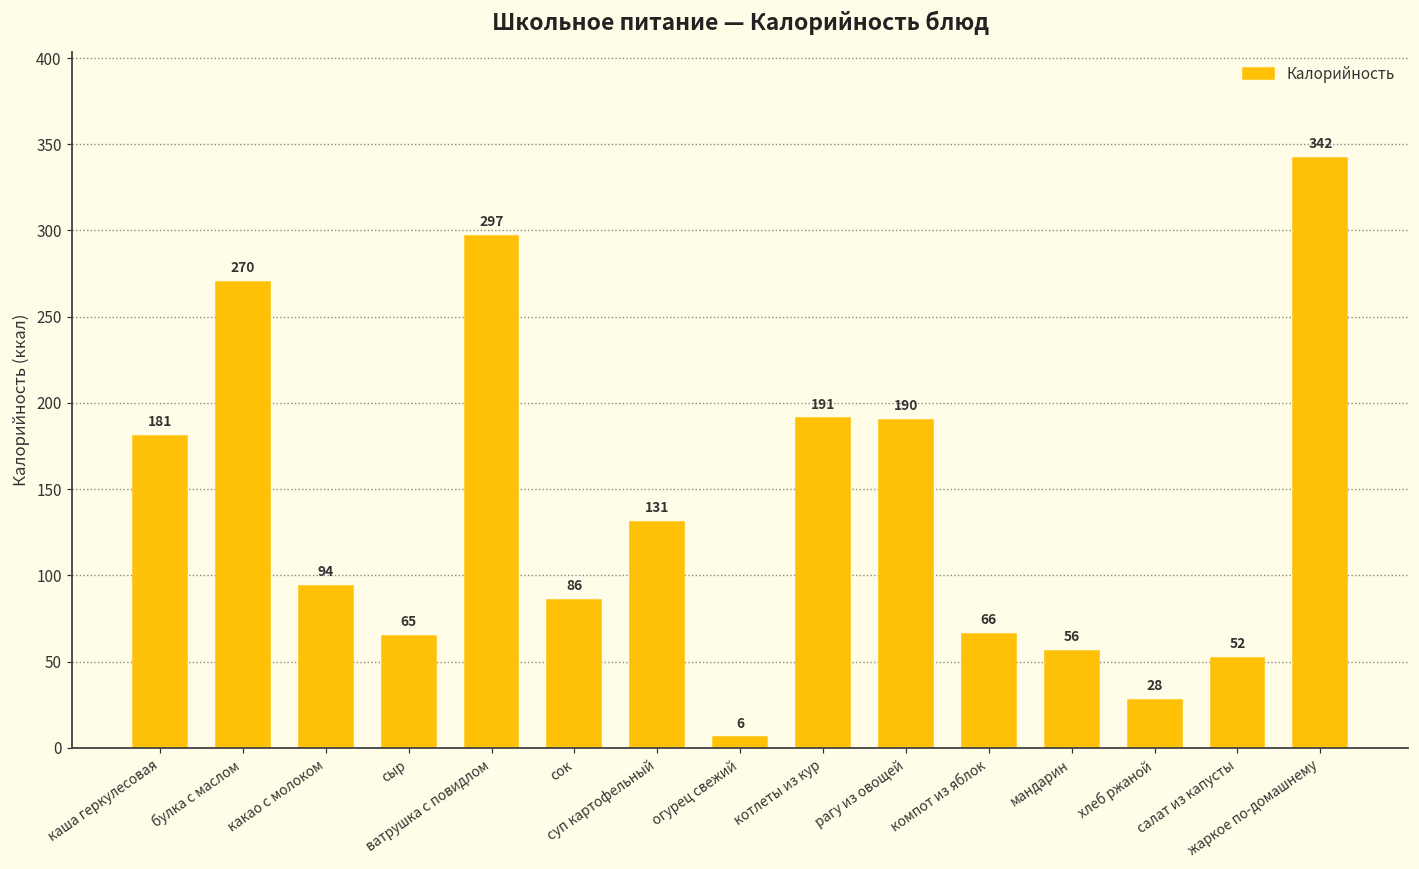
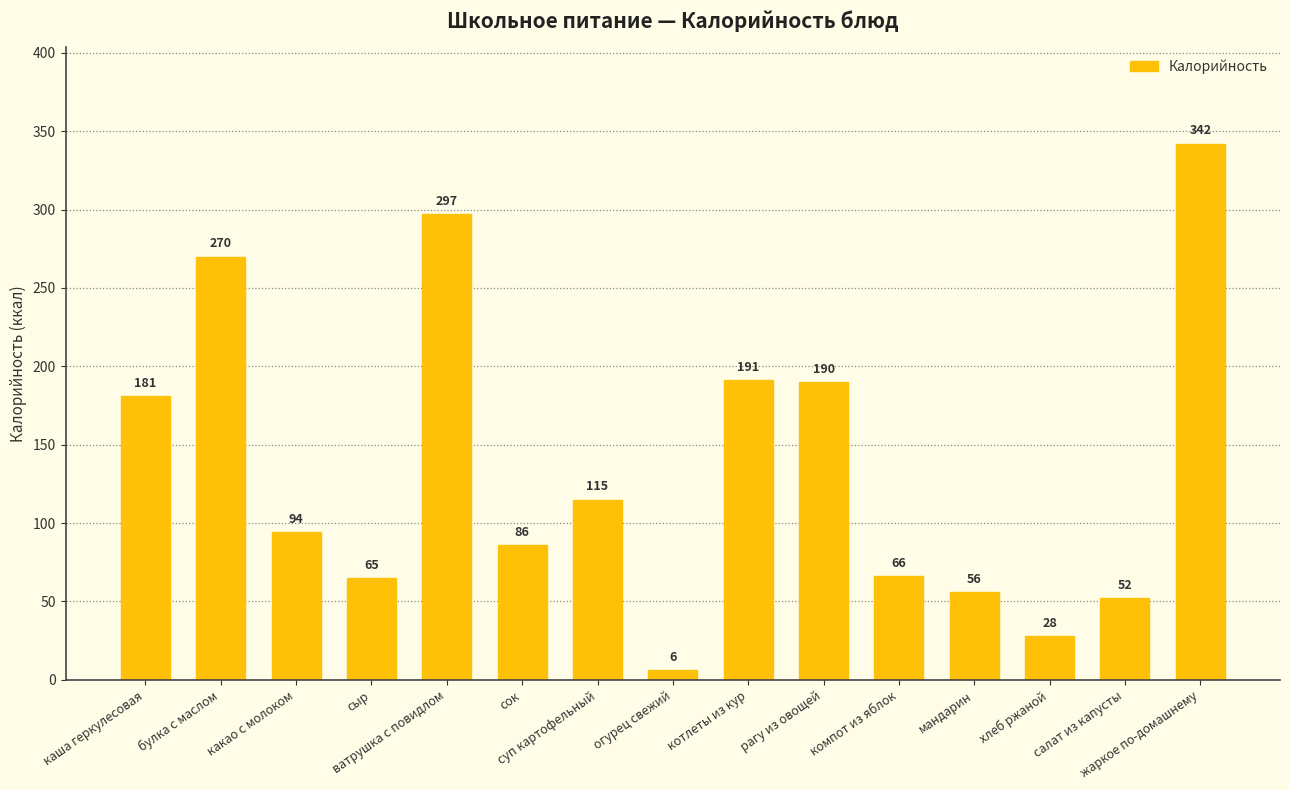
суп картофельный: 131 -> 115
